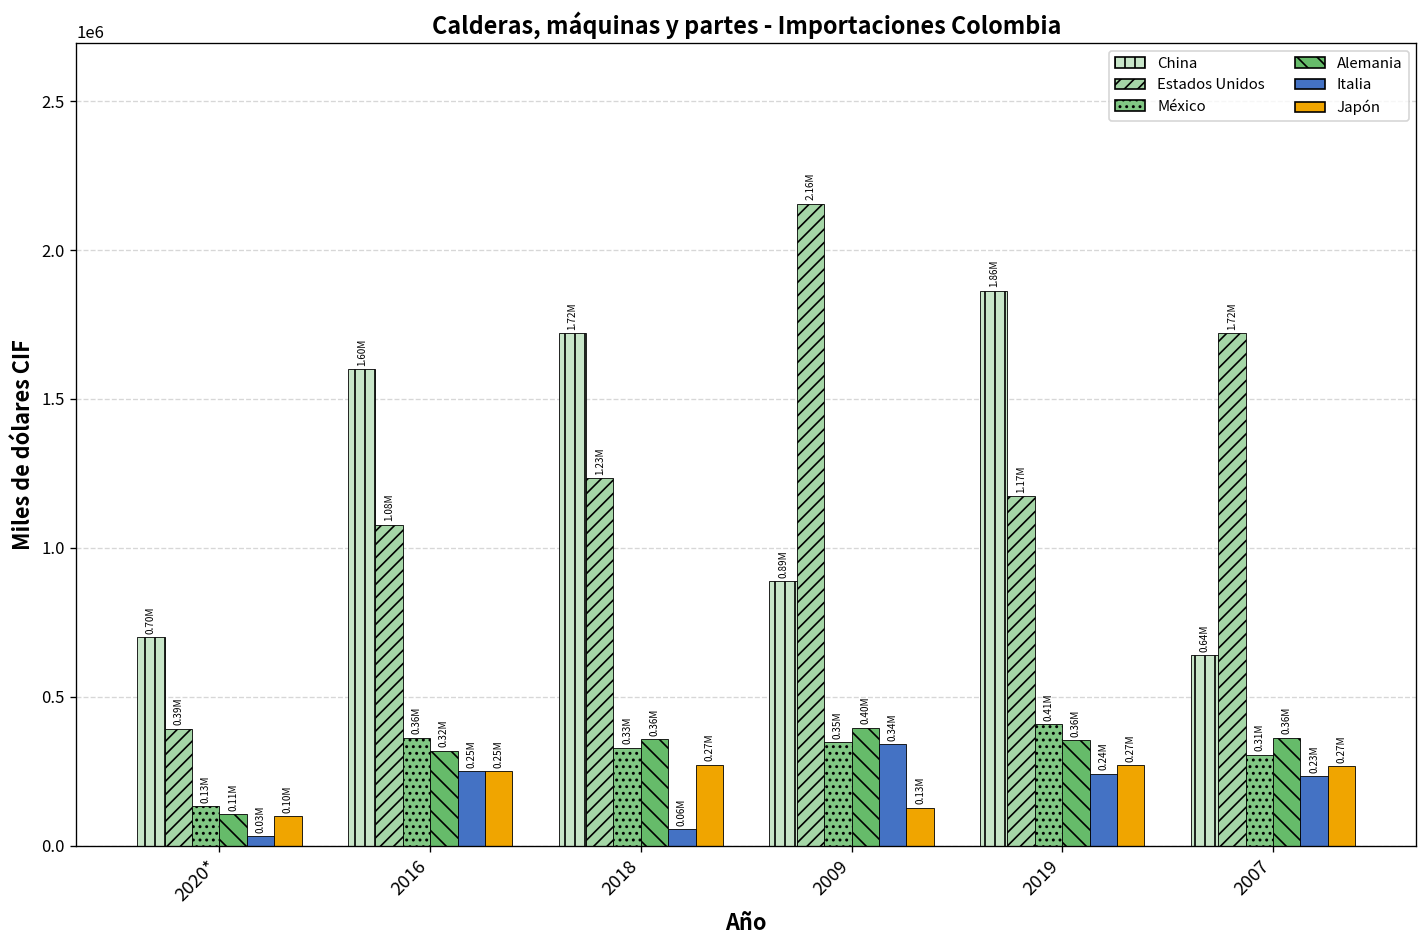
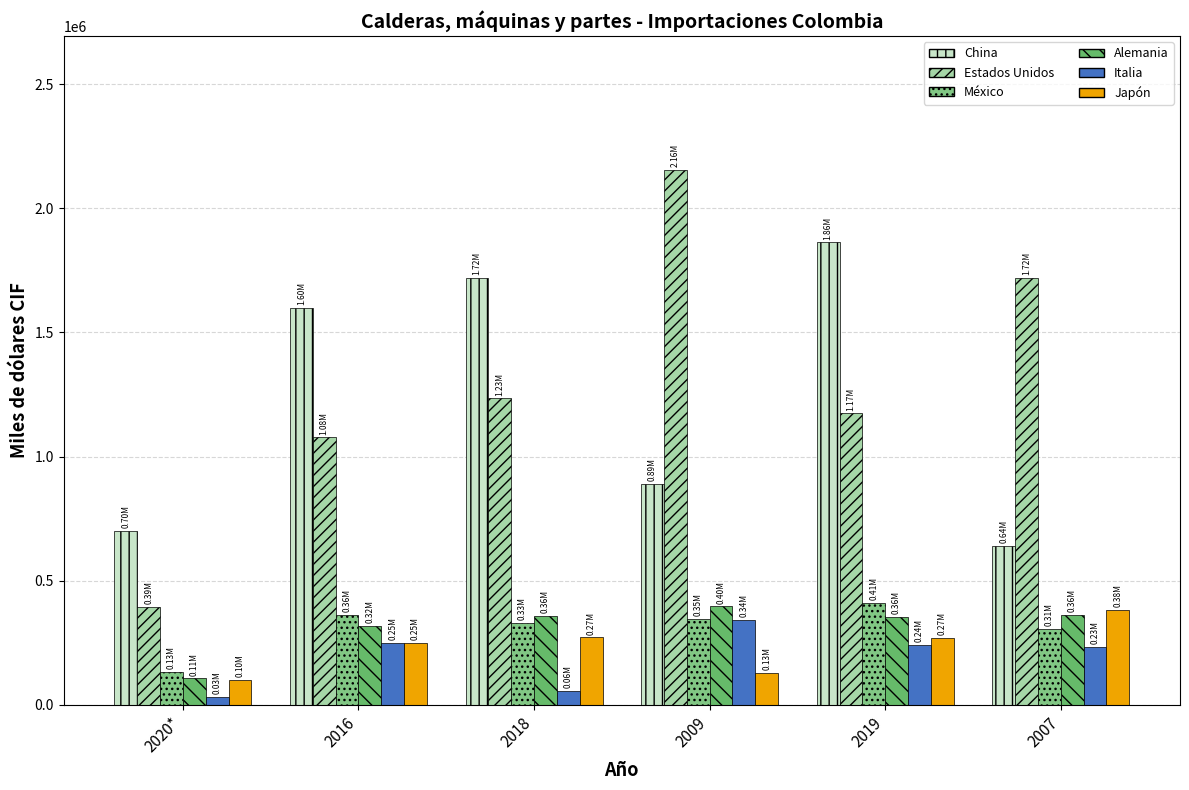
Japón, 2007: 0.27M -> 0.38M
